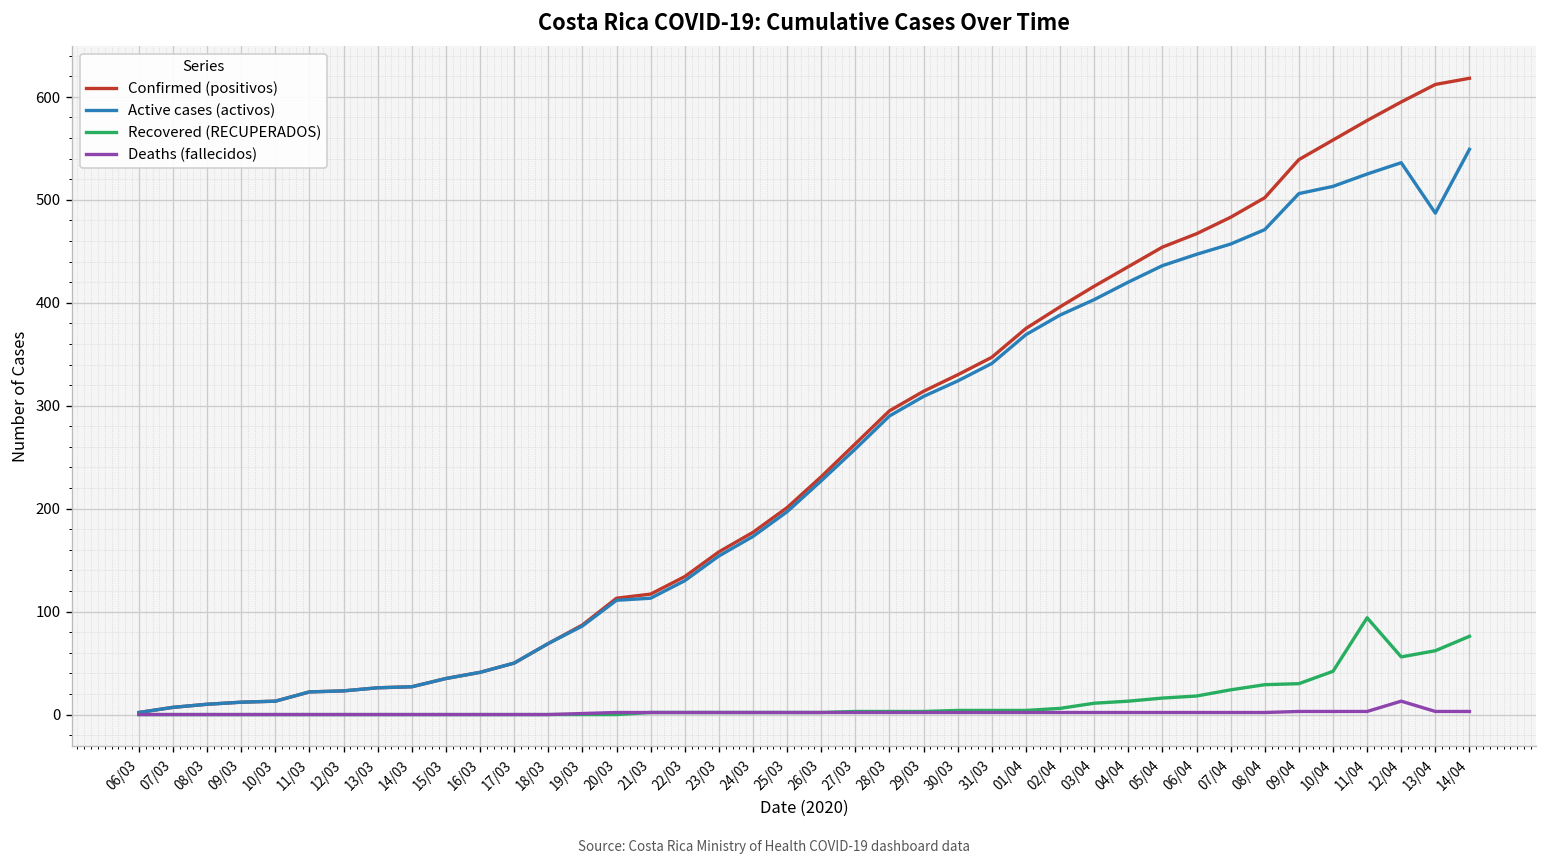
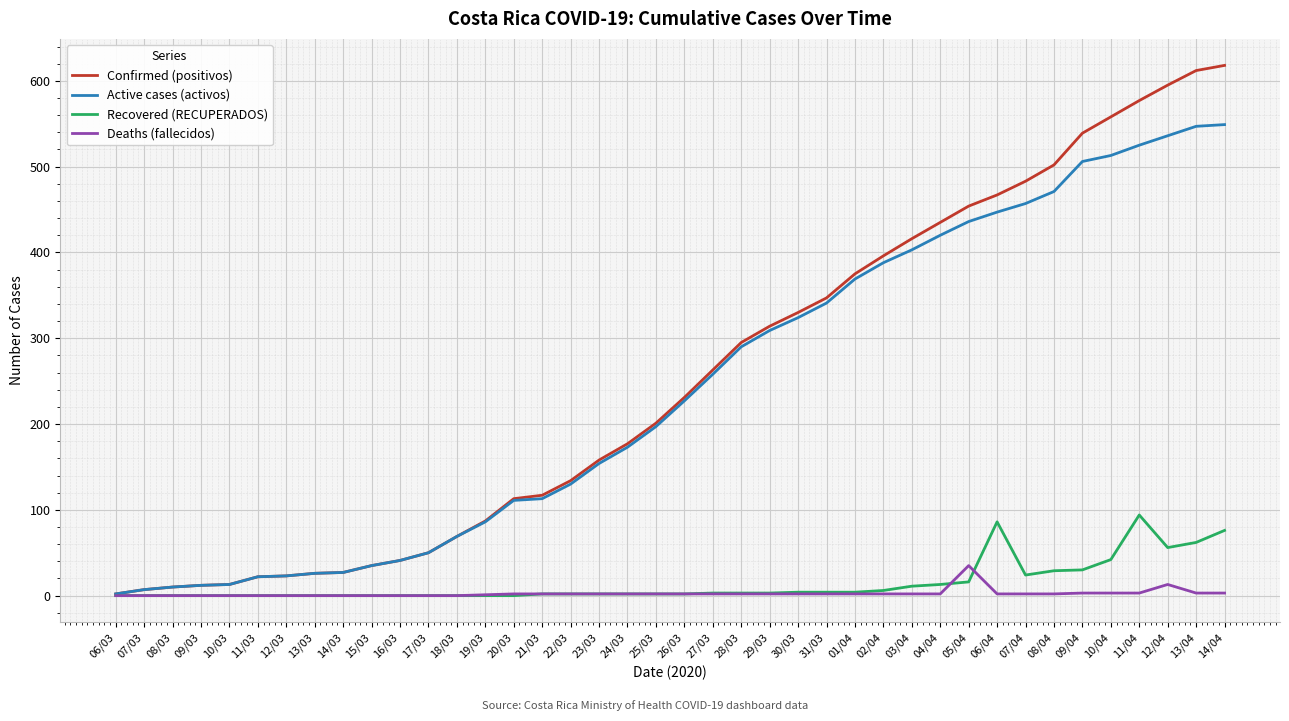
Deaths (fallecidos), 05/04: 0 -> 40
Recovered (RECUPERADOS), 06/04: 20 -> 90
Active cases (activos), 13/04: 490 -> 550
